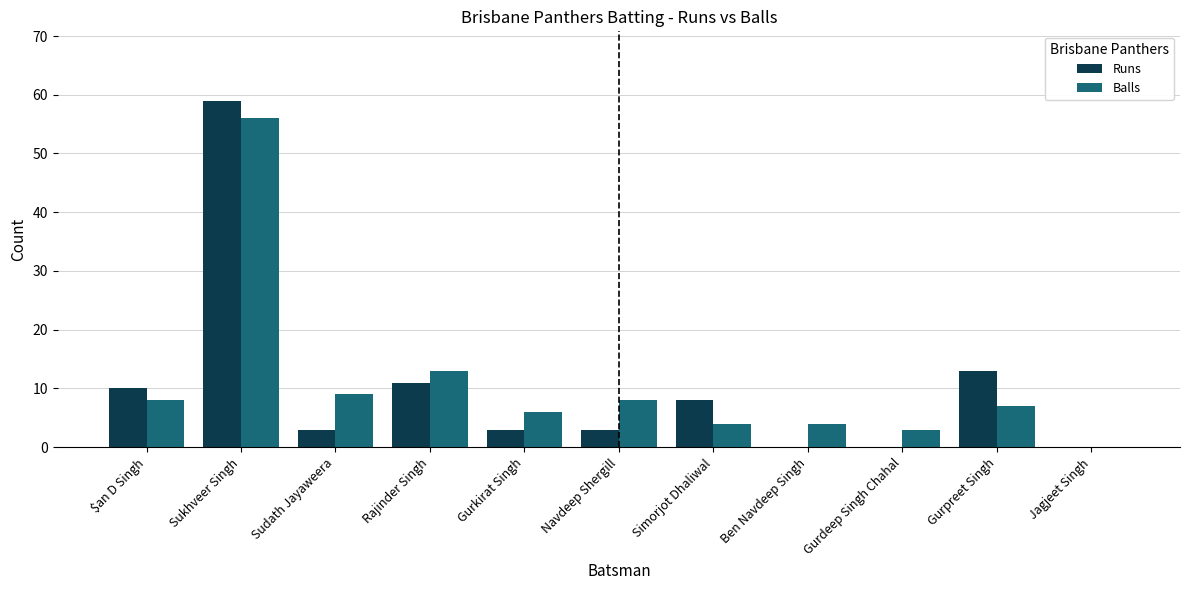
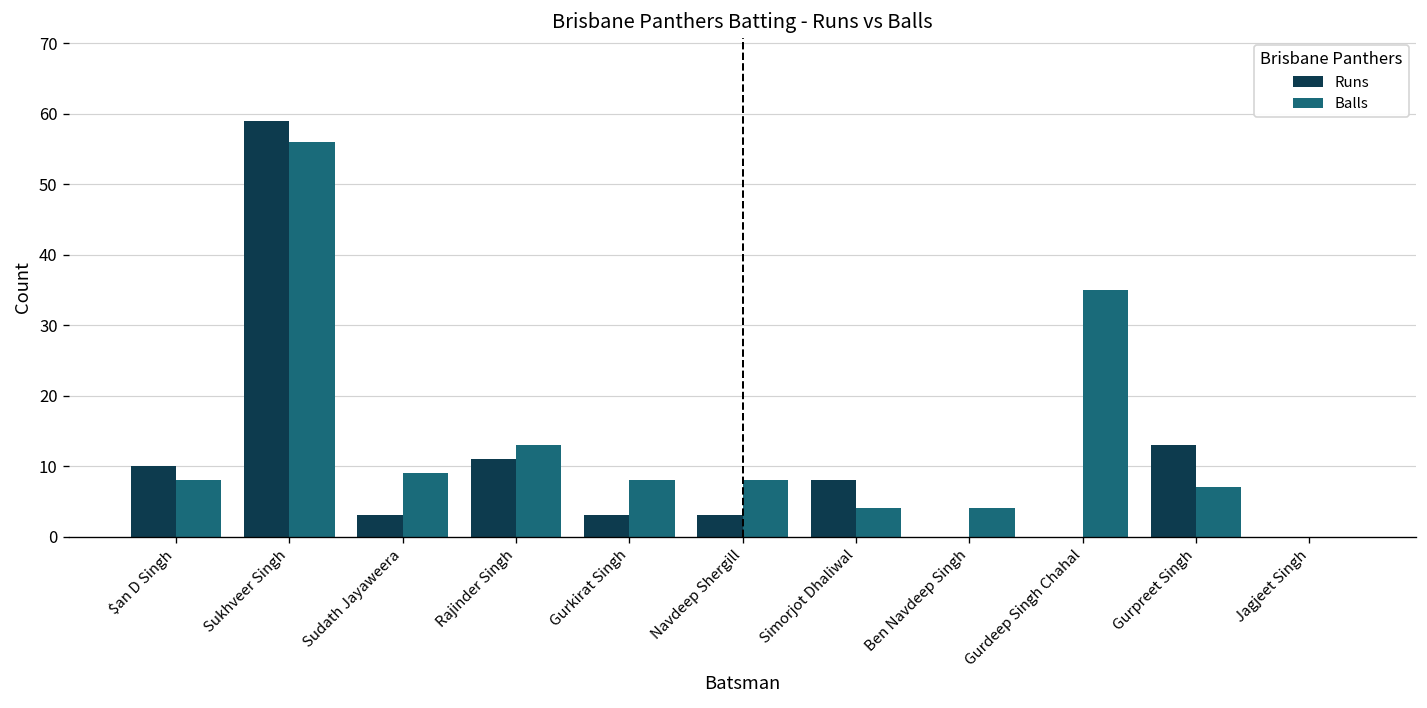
Balls, Gurkirat Singh: 6 -> 8
Balls, Gurdeep Singh Chahal: 3 -> 35
